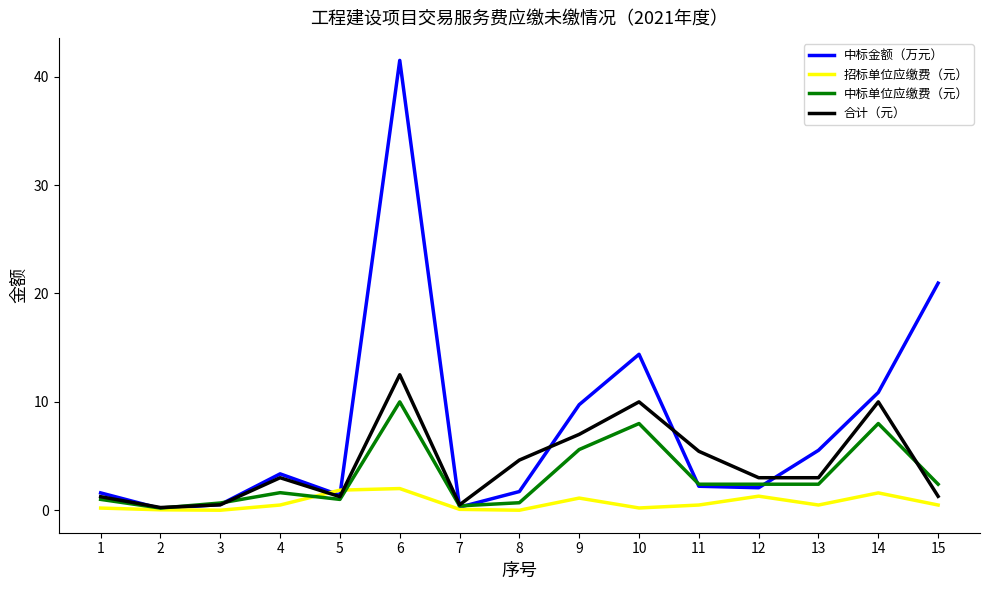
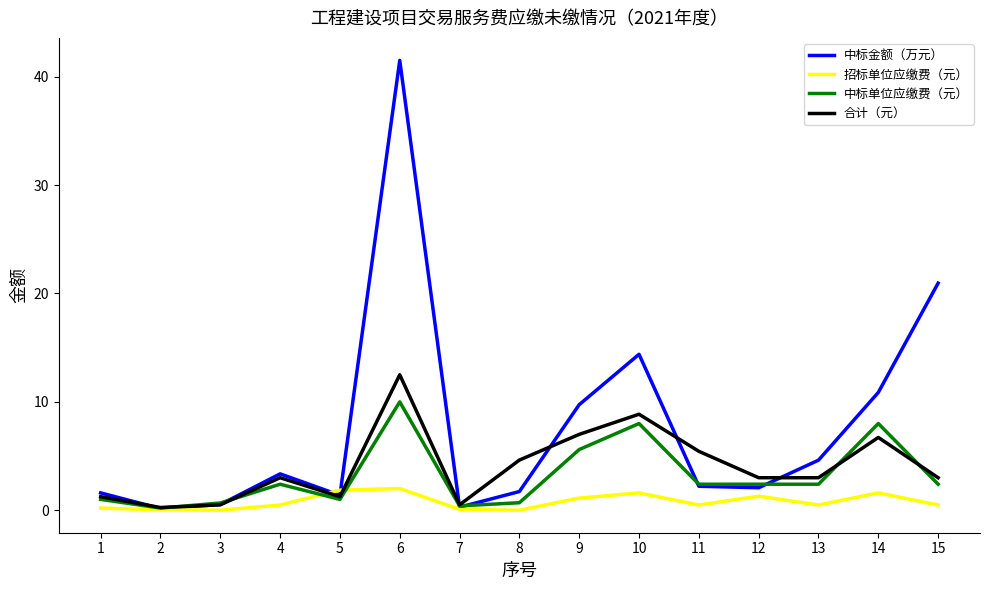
中标单位应缴费（元）, 4: 1.6 -> 2.4
招标单位应缴费（元）, 10: 0.2 -> 1.6
合计（元）, 10: 10.0 -> 8.9
中标金额（万元）, 13: 5.5 -> 4.6
合计（元）, 14: 10.0 -> 6.7
合计（元）, 15: 1.3 -> 3.0
